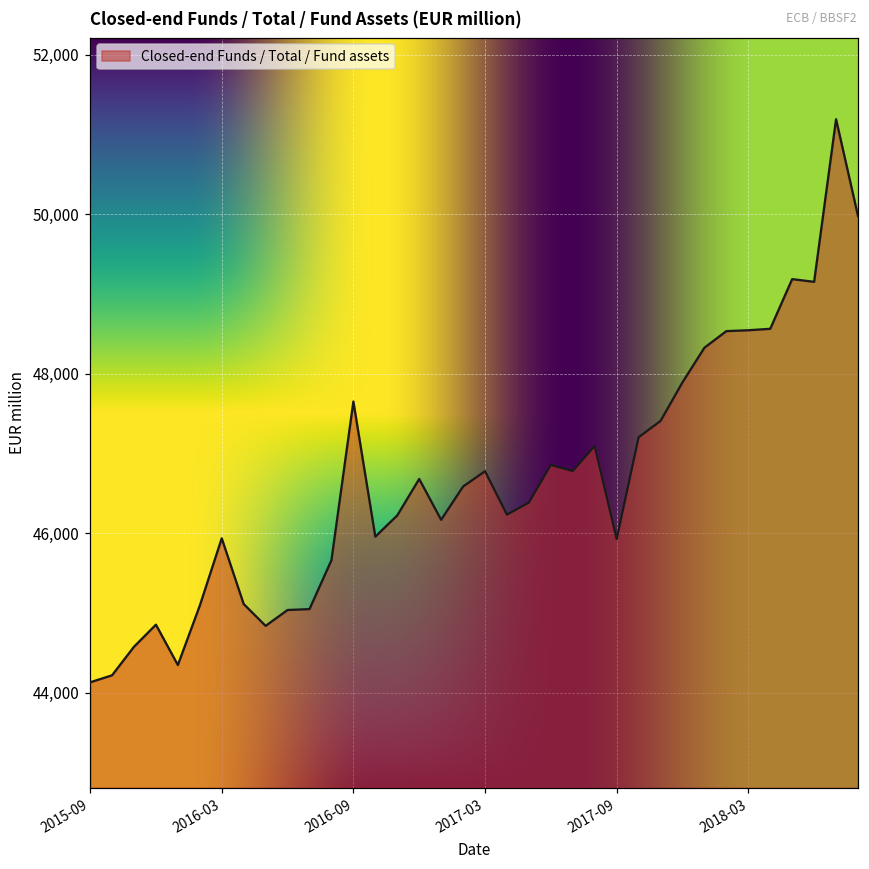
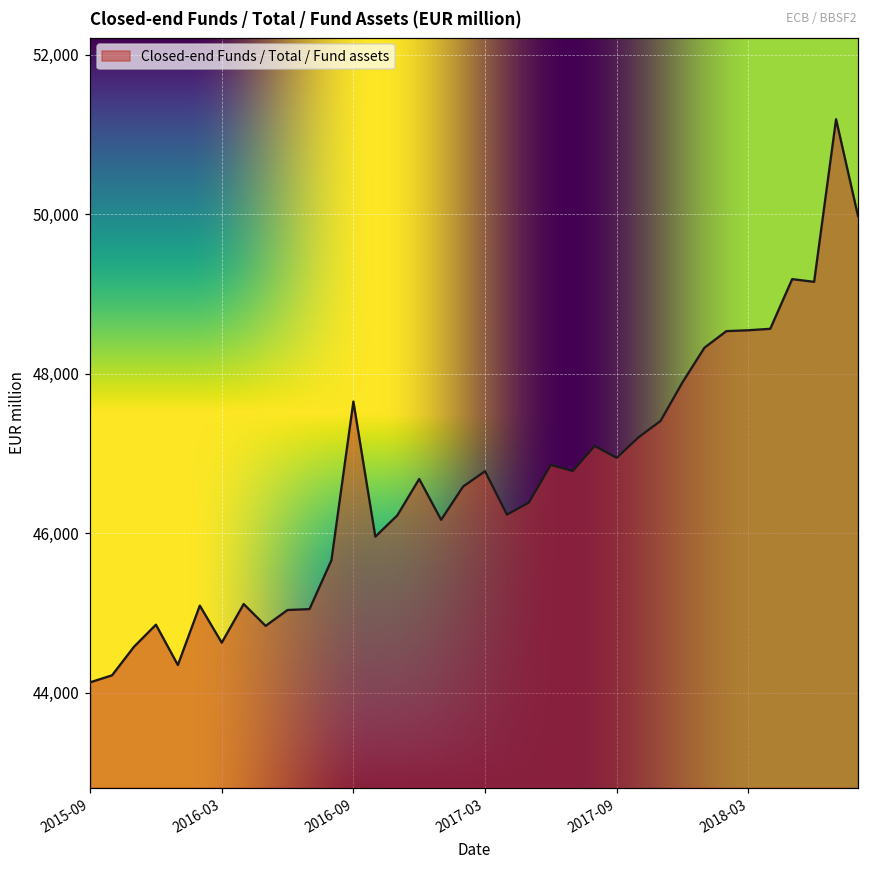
2016-03: 45,900 -> 44,600
2017-09: 45,900 -> 46,900
